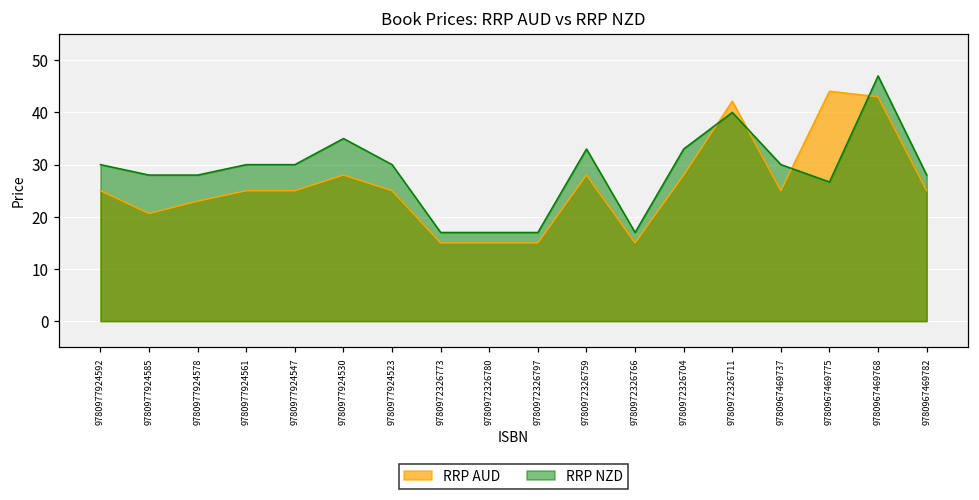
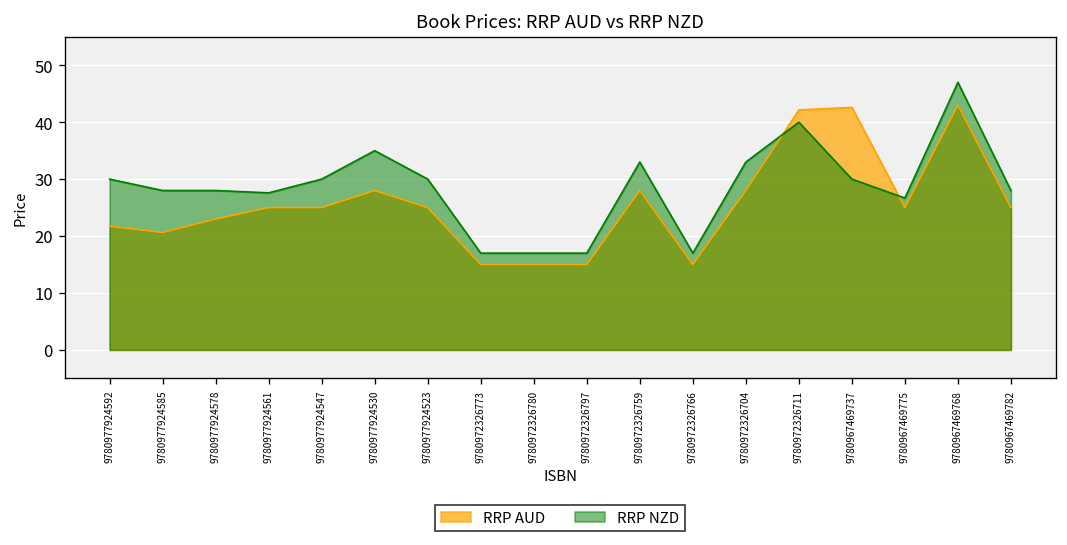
RRP AUD, 9780977924592: 25 -> 22
RRP NZD, 9780977924561: 30 -> 28
RRP AUD, 9780967469737: 25 -> 43
RRP AUD, 9780967469775: 44 -> 25
